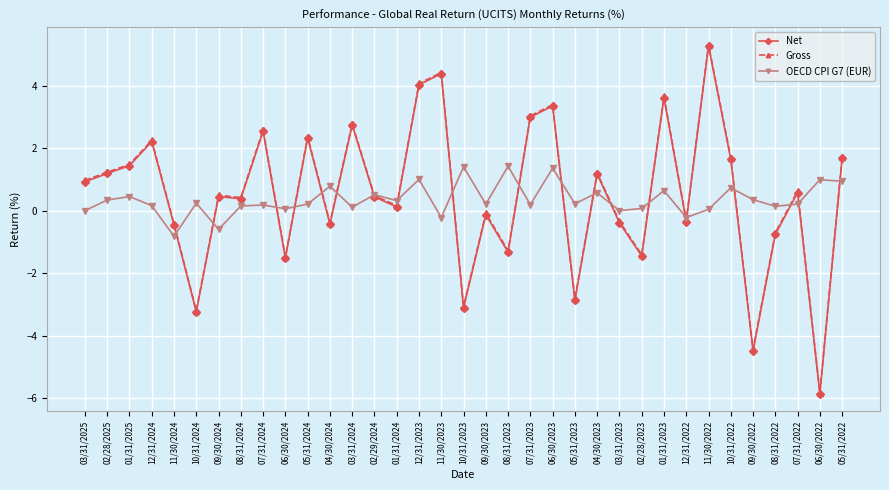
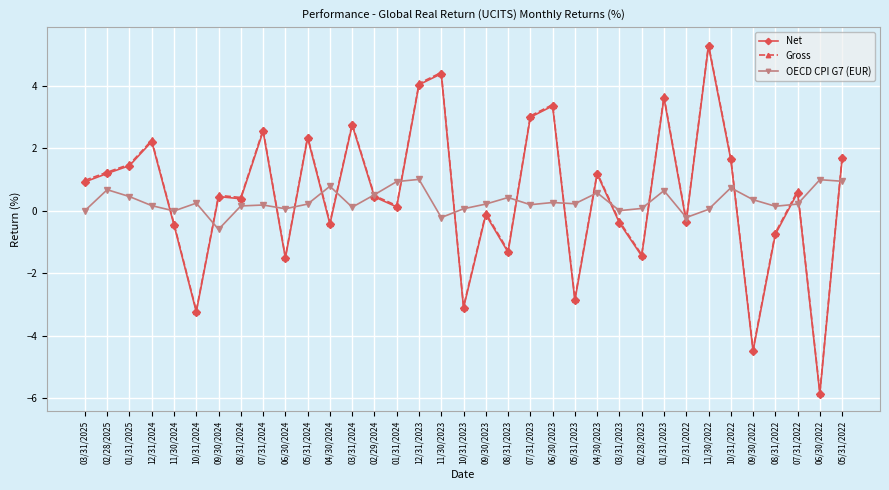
OECD CPI G7 (EUR), 02/28/2025: 0.3 -> 0.7
OECD CPI G7 (EUR), 11/30/2024: -0.8 -> 0.0
OECD CPI G7 (EUR), 01/31/2024: 0.3 -> 0.9
OECD CPI G7 (EUR), 10/31/2023: 1.4 -> 0.1
OECD CPI G7 (EUR), 08/31/2023: 1.4 -> 0.4
OECD CPI G7 (EUR), 06/30/2023: 1.4 -> 0.3
